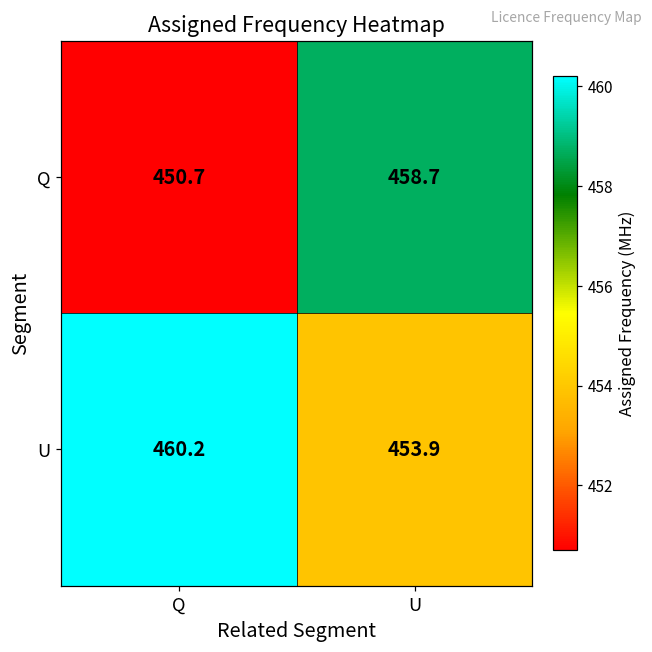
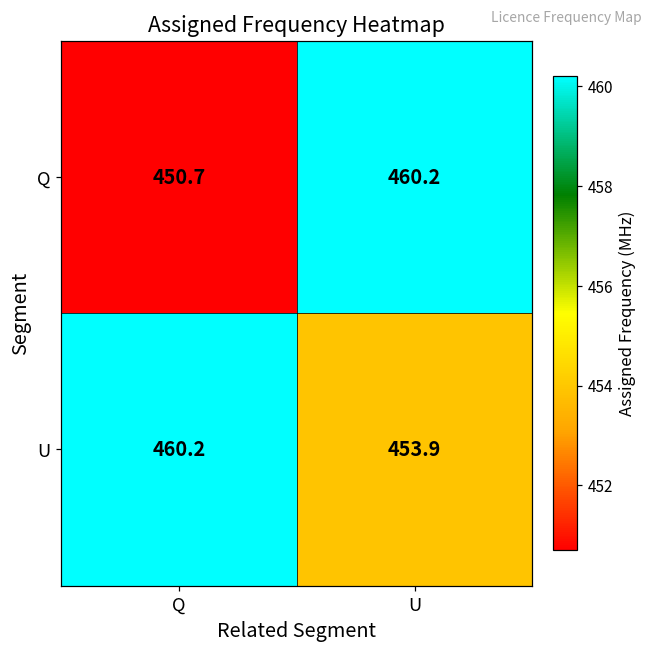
Q, U: 458.7 -> 460.2
